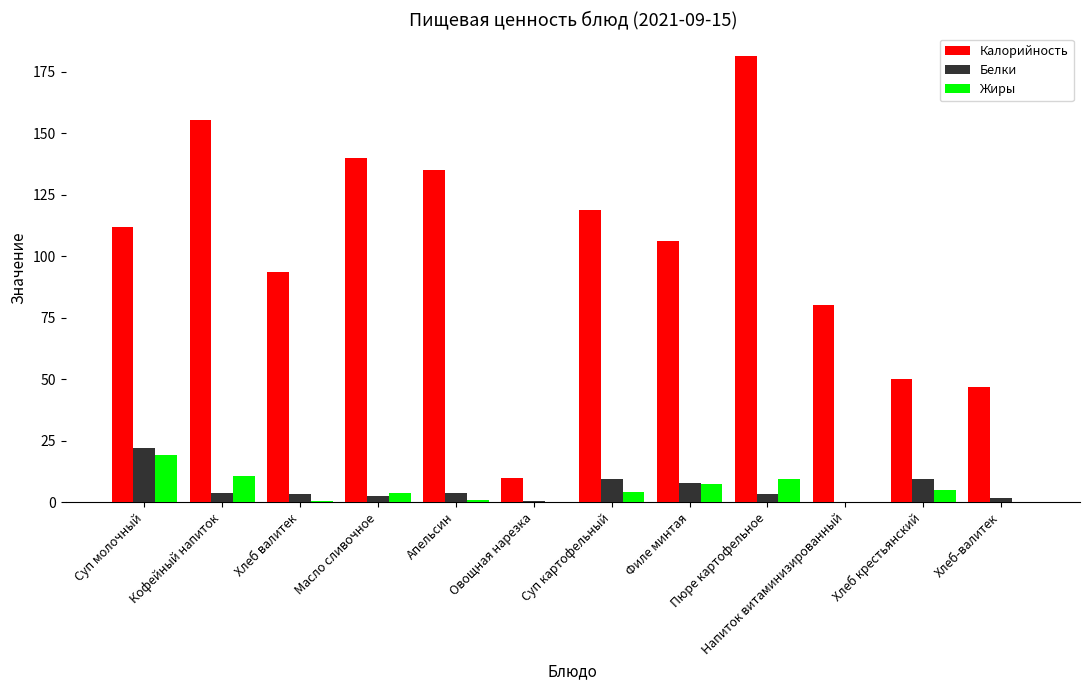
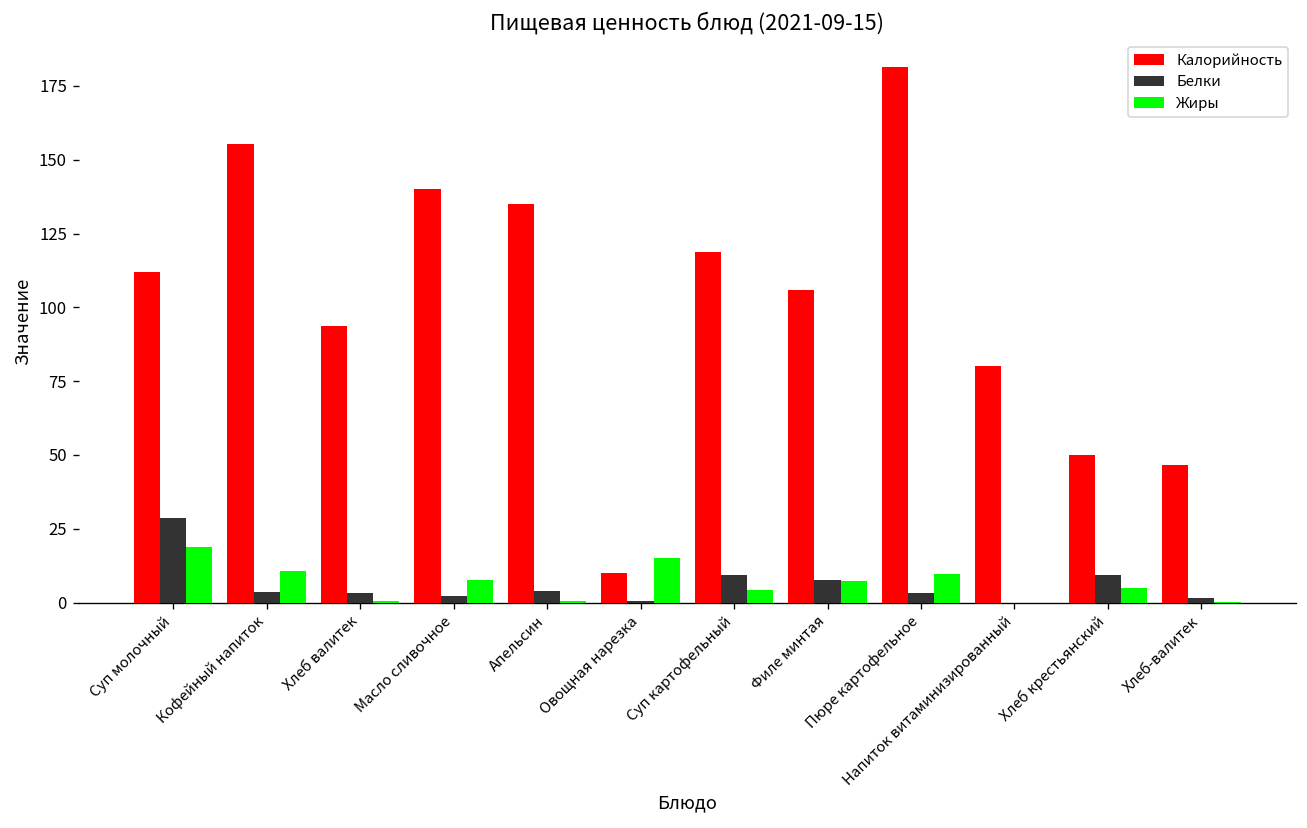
Белки, Суп молочный: 22 -> 29
Жиры, Масло сливочное: 4 -> 7
Жиры, Овощная нарезка: 0 -> 15
